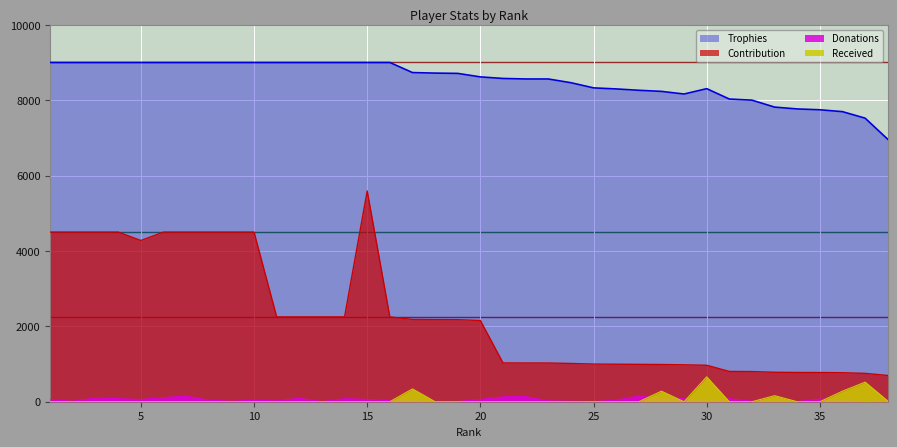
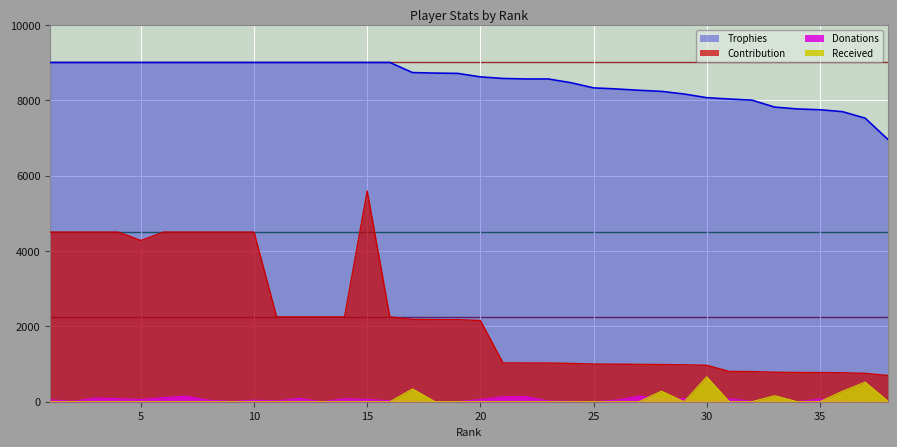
Trophies, 30: 8300 -> 8100
